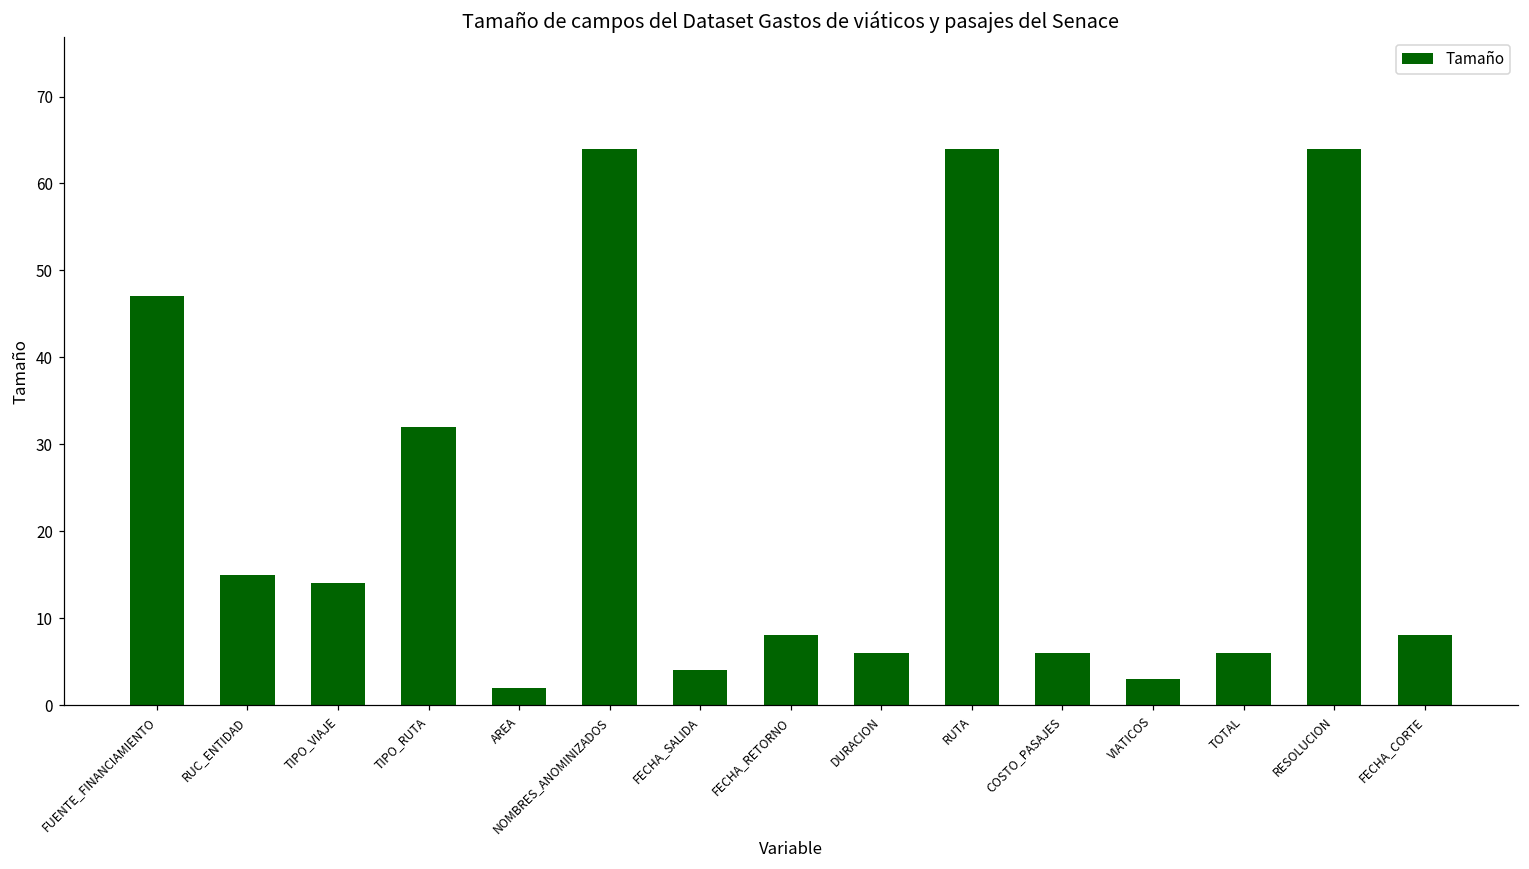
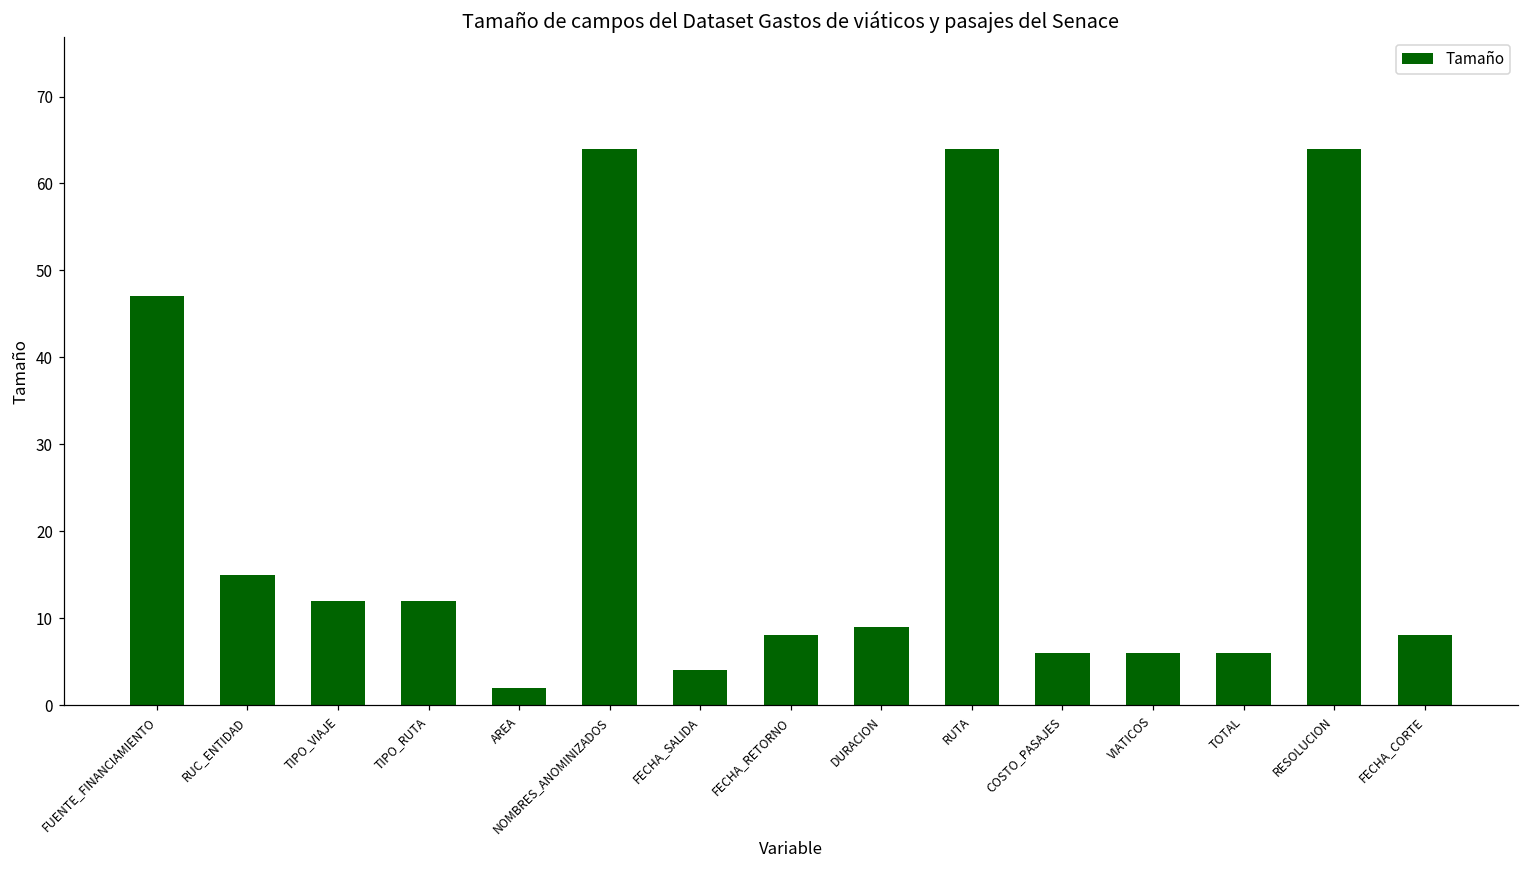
TIPO_VIAJE: 14 -> 12
TIPO_RUTA: 32 -> 12
DURACION: 6 -> 9
VIATICOS: 3 -> 6
